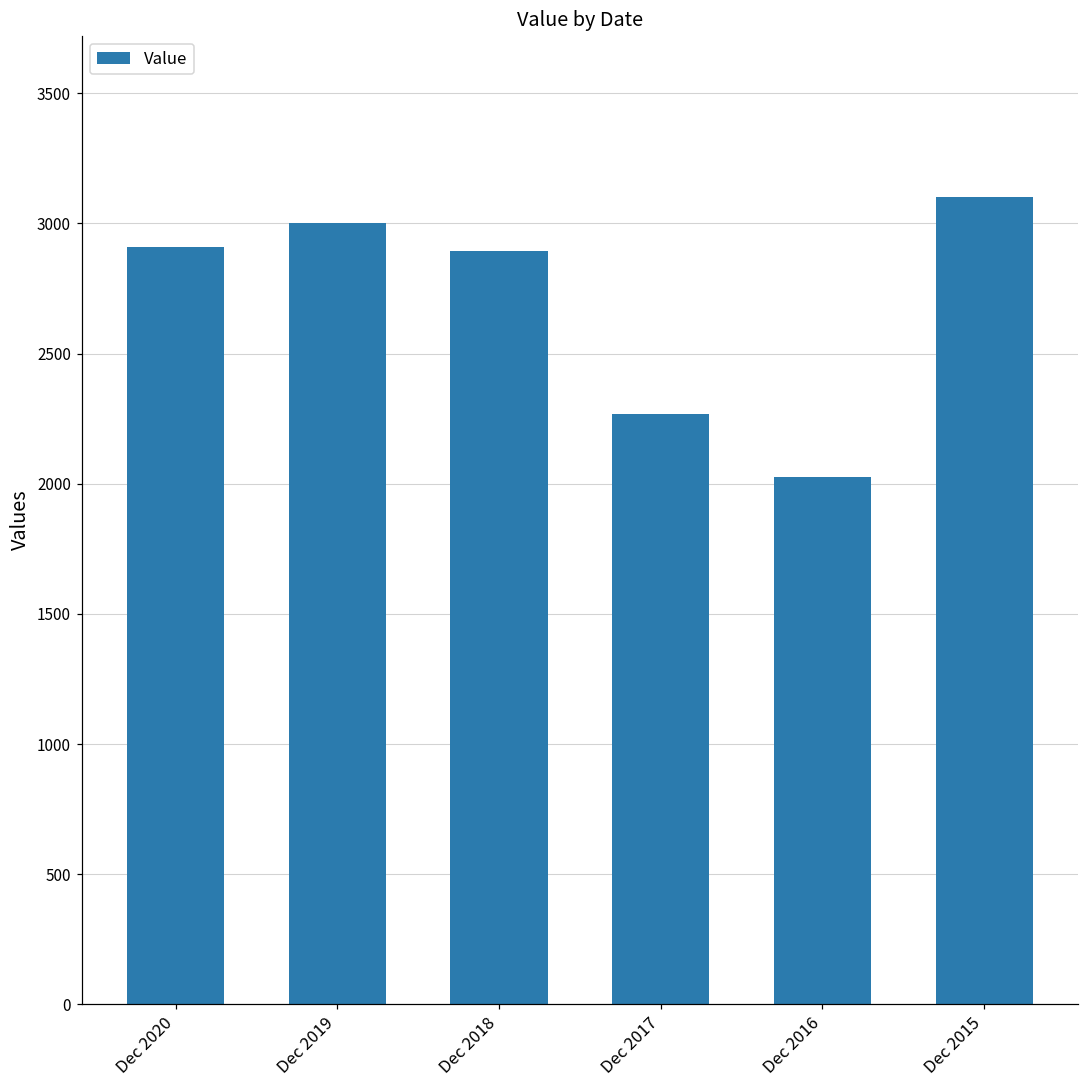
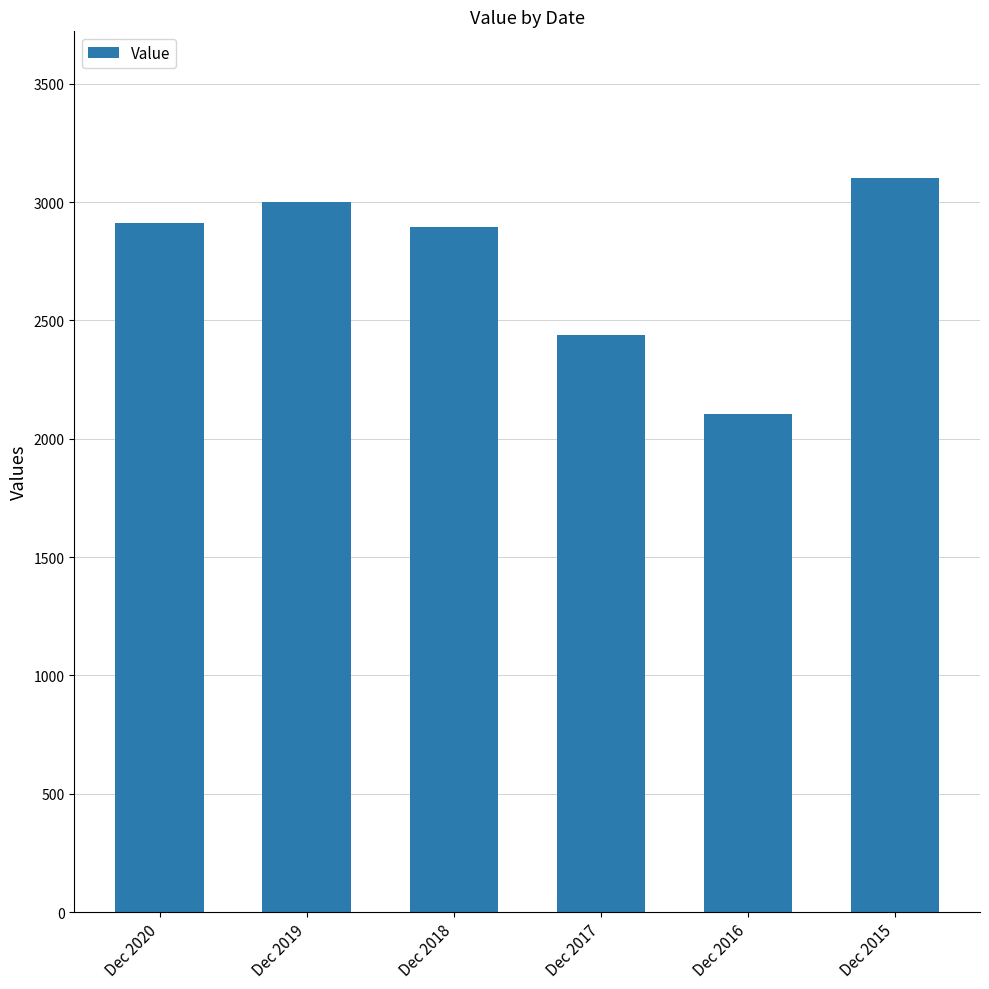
Dec 2017: 2270 -> 2440
Dec 2016: 2020 -> 2100
